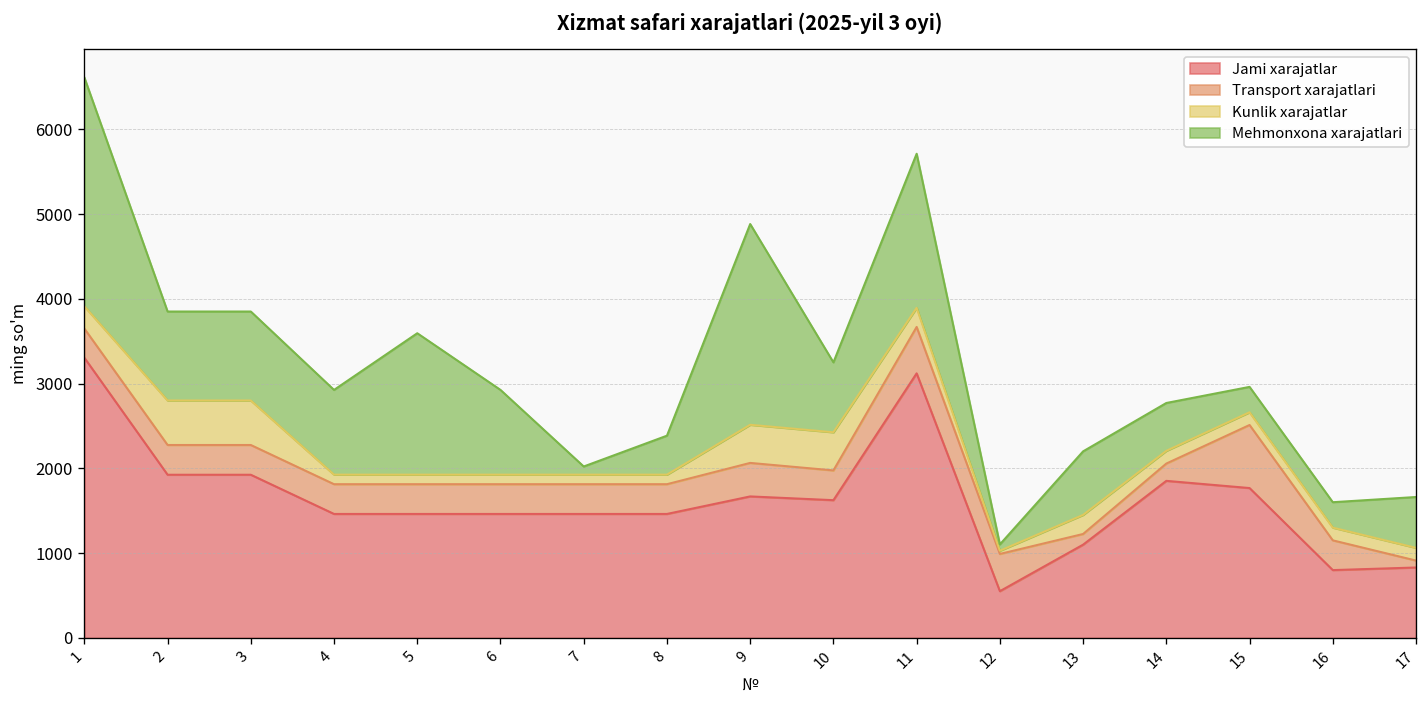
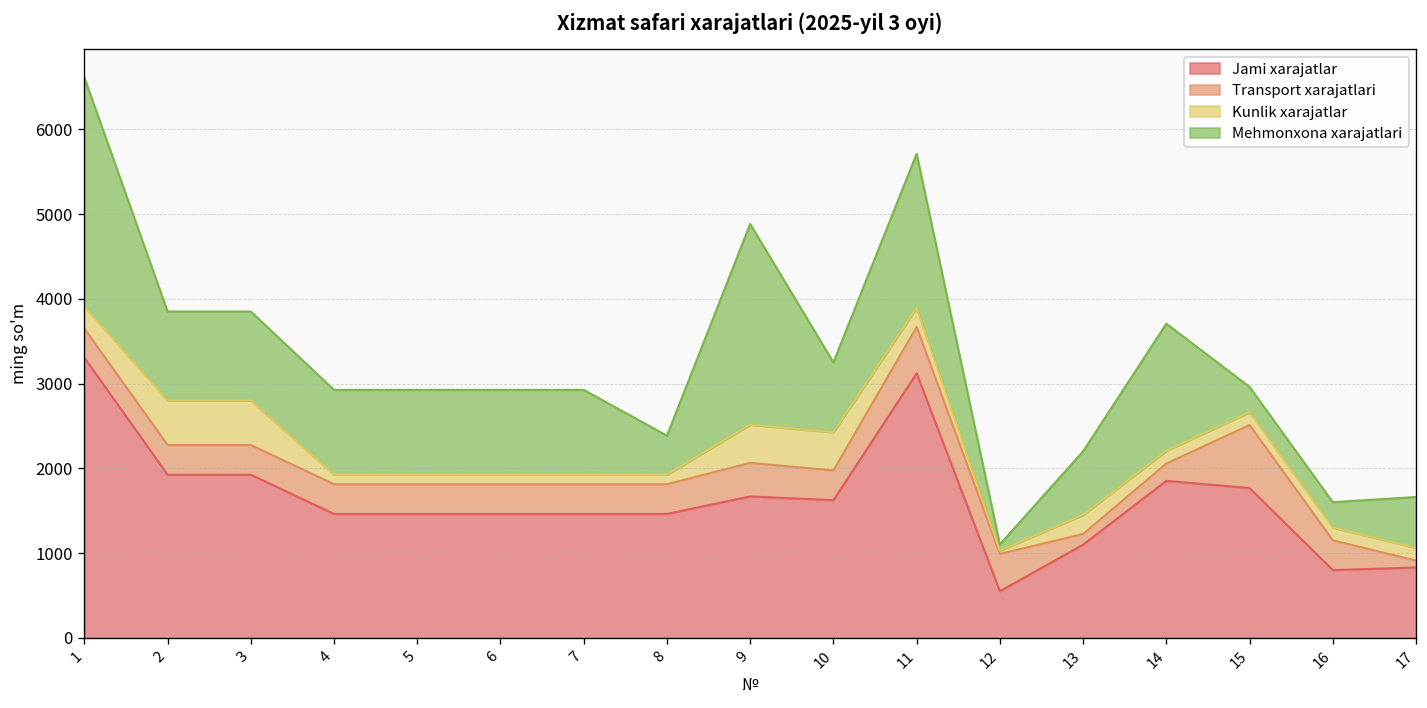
Mehmonxona xarajatlari, 5: 1700 -> 1000
Mehmonxona xarajatlari, 7: 100 -> 1000
Mehmonxona xarajatlari, 14: 600 -> 1500
